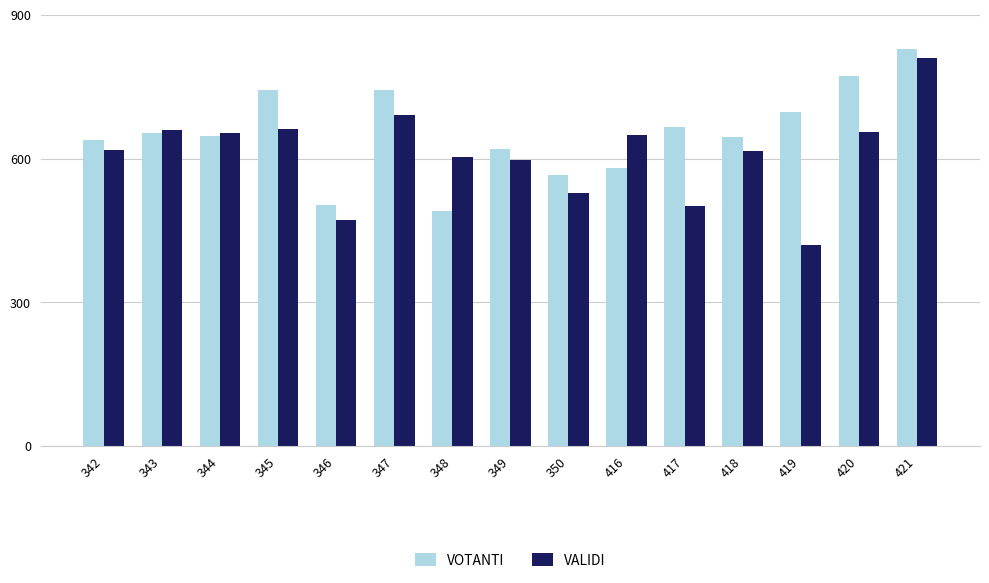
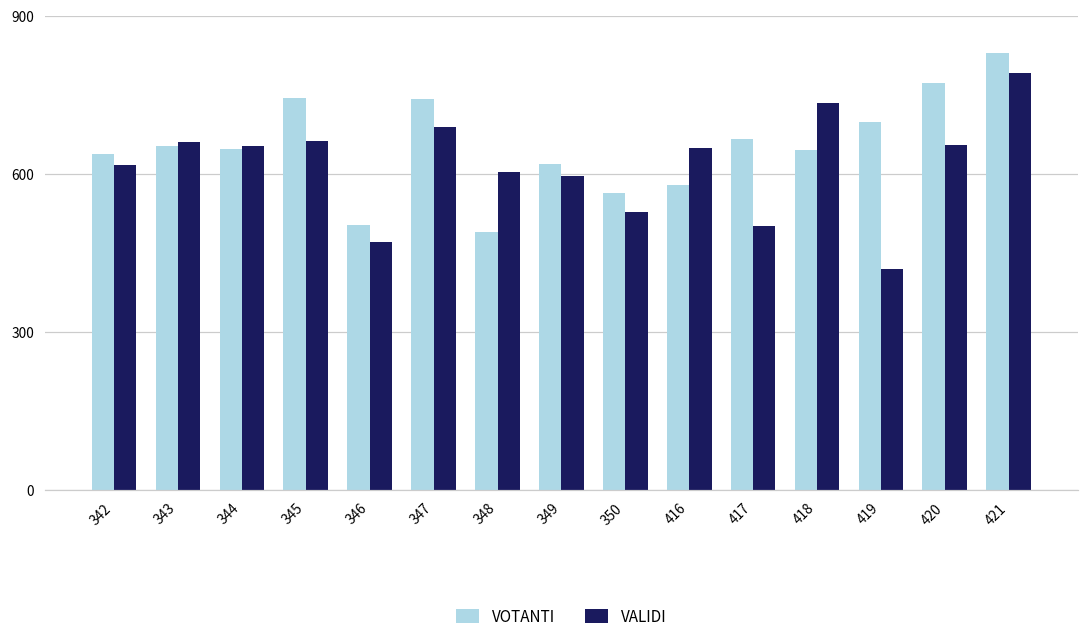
VALIDI, 418: 620 -> 740
VALIDI, 421: 810 -> 790
